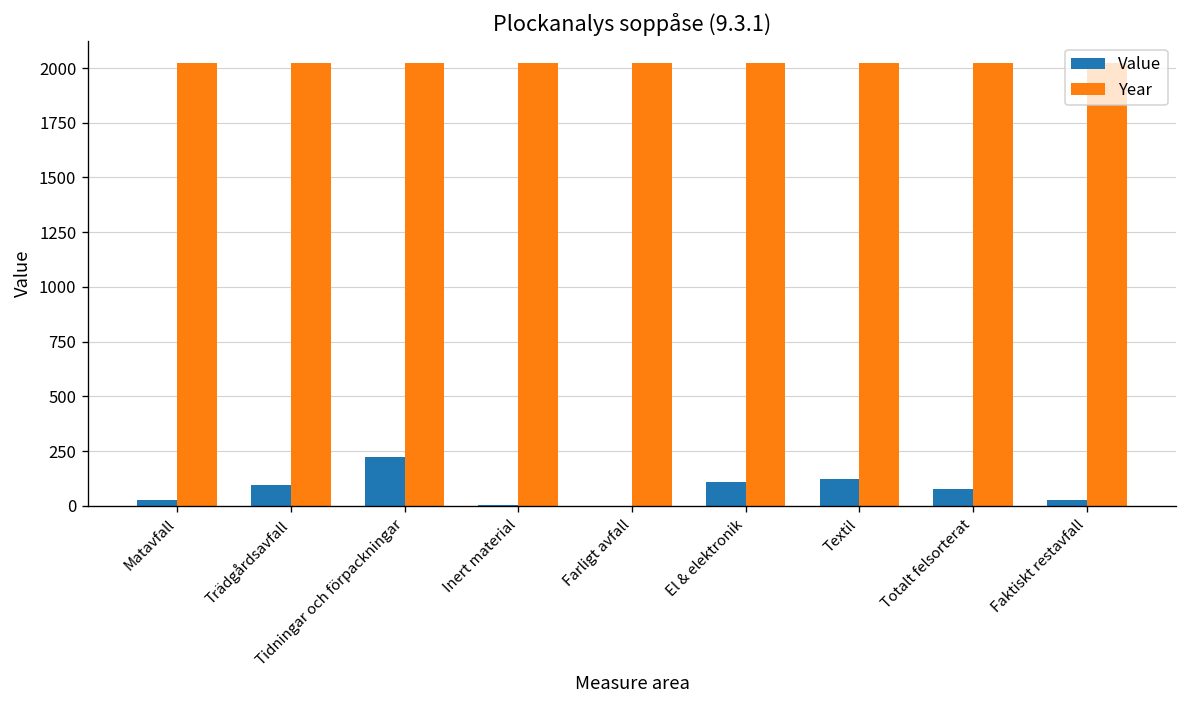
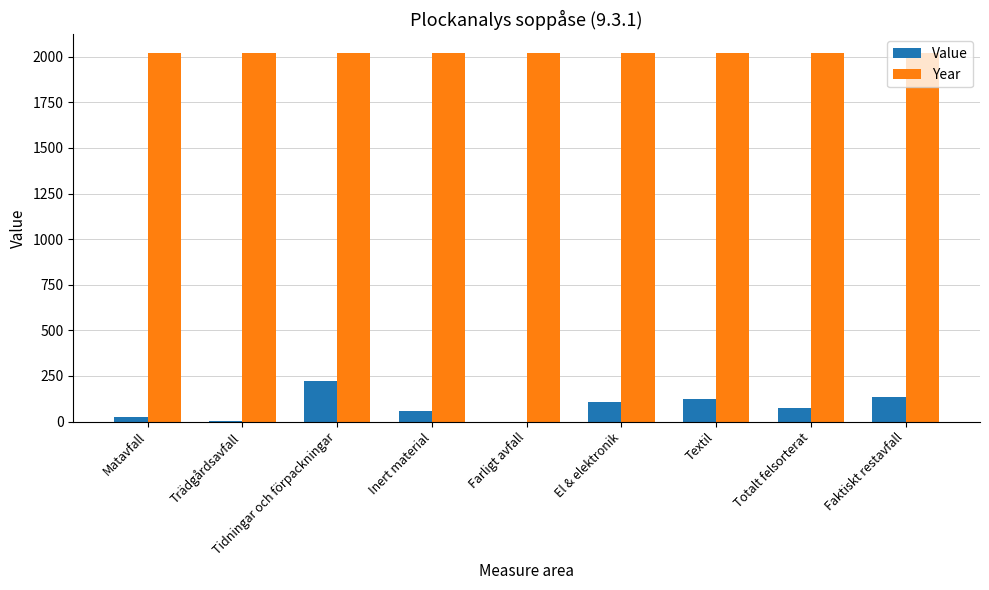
Value, Trädgårdsavfall: 100 -> 0
Value, Inert material: 10 -> 60
Value, Faktiskt restavfall: 30 -> 130
